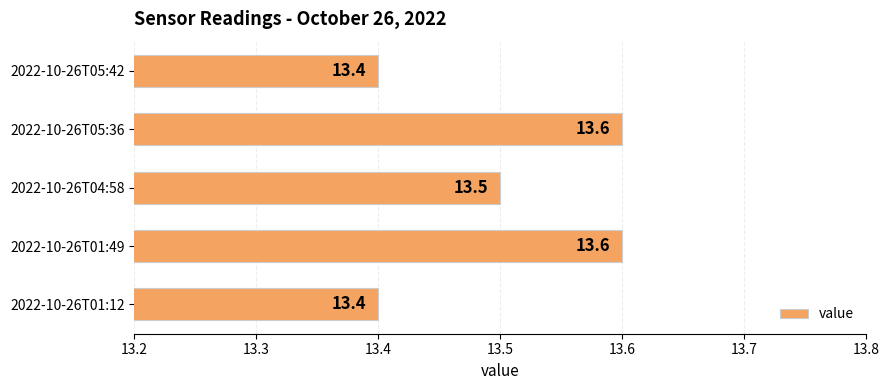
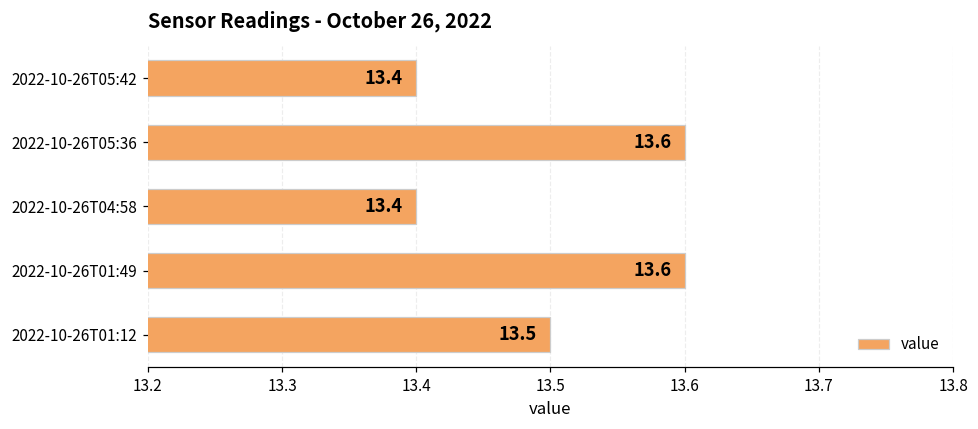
2022-10-26T04:58: 13.5 -> 13.4
2022-10-26T01:12: 13.4 -> 13.5
